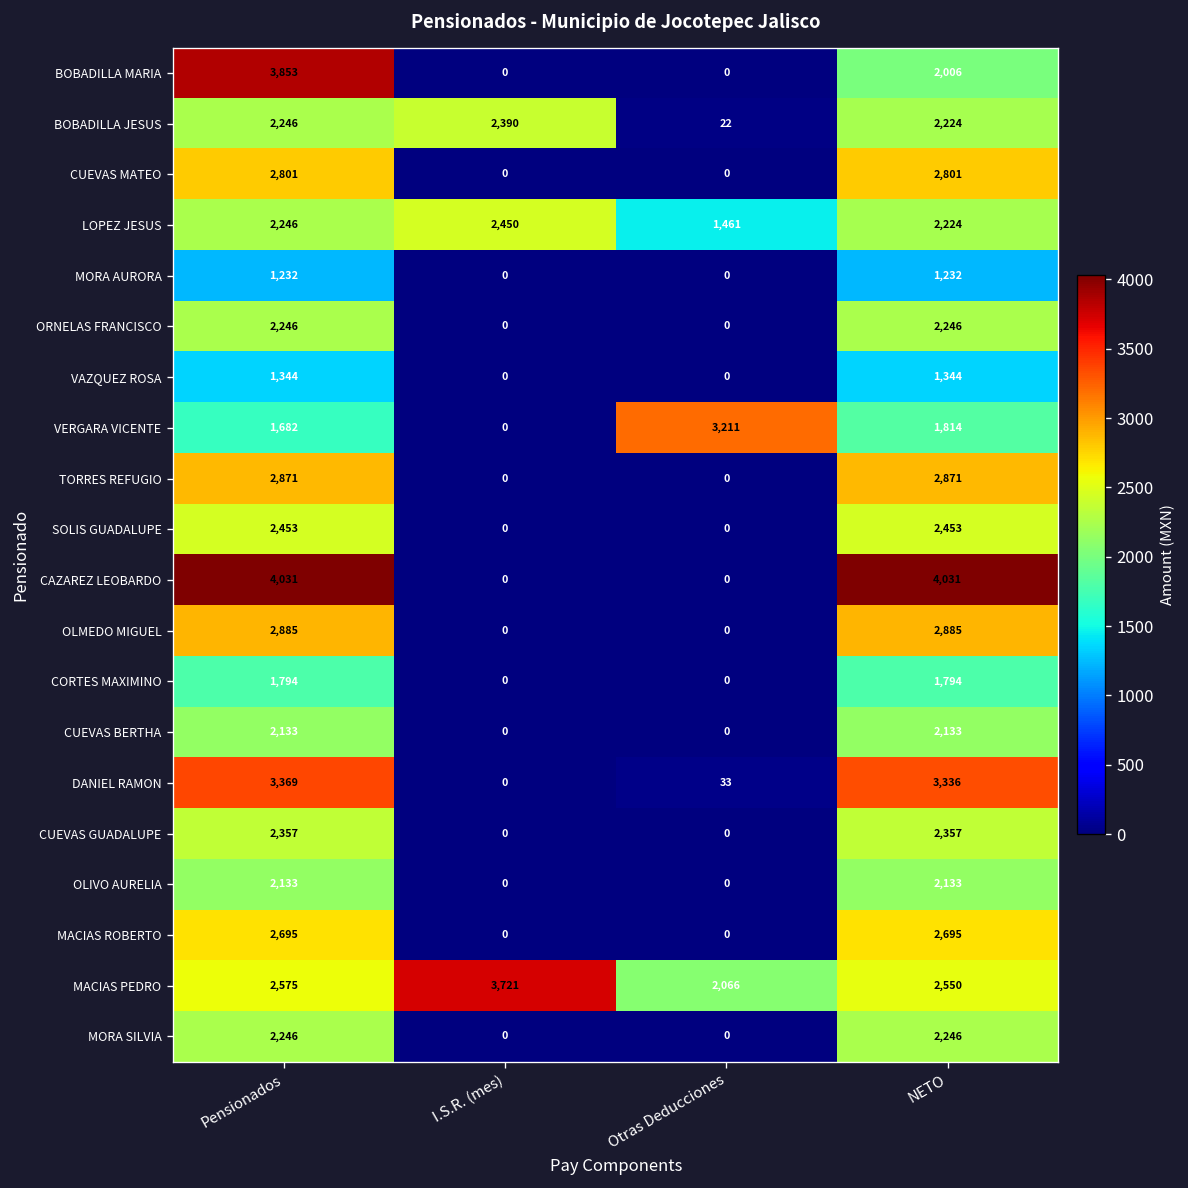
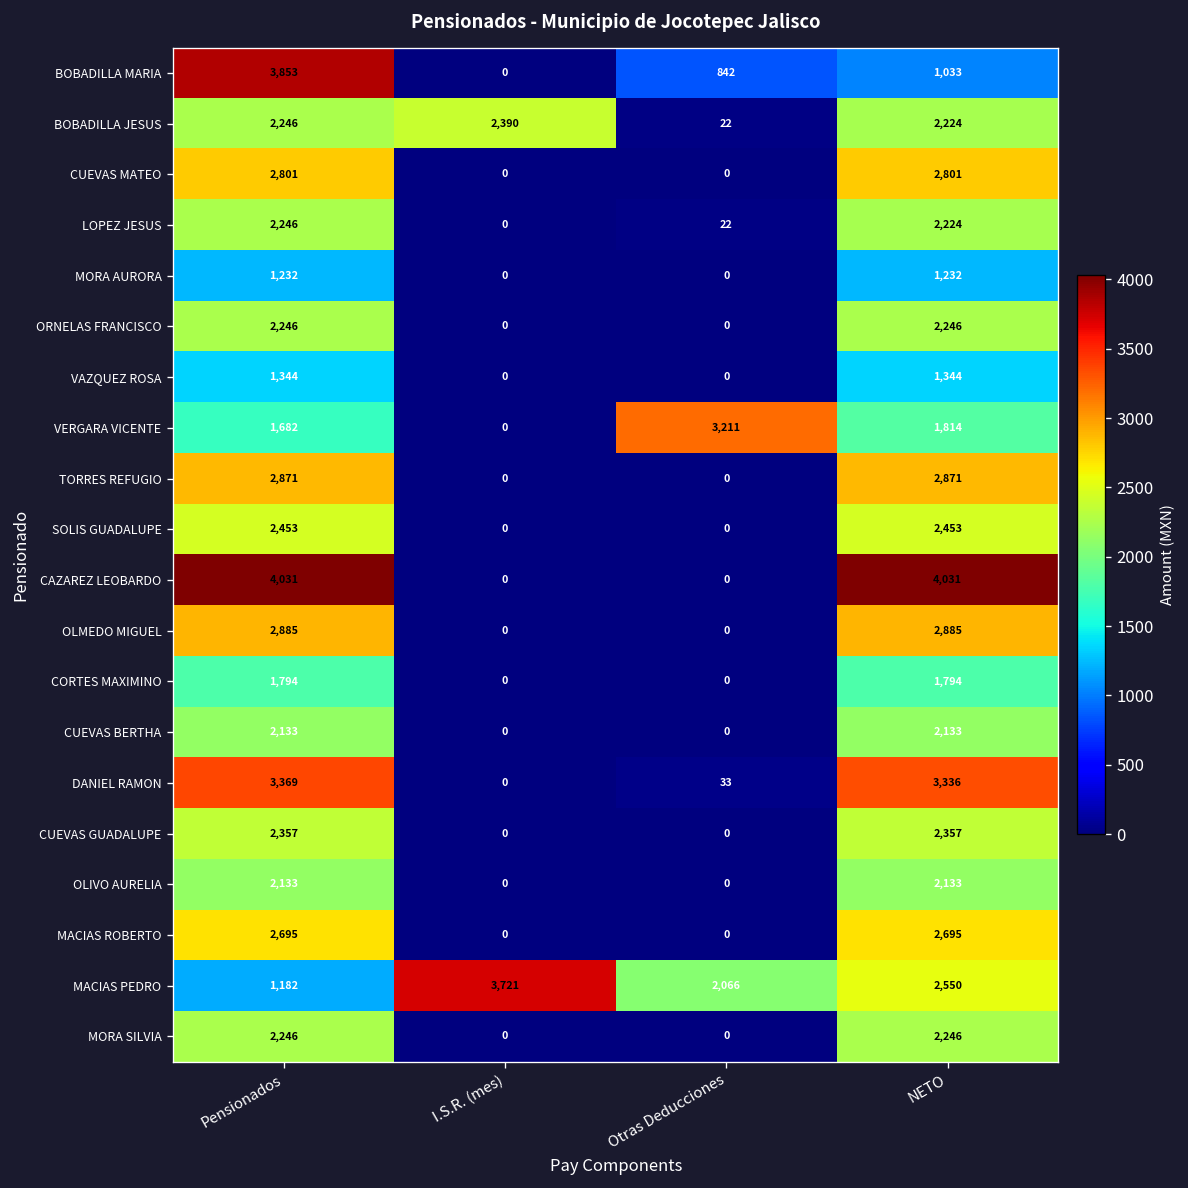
BOBADILLA MARIA, Otras Deducciones: 0 -> 842
BOBADILLA MARIA, NETO: 2,006 -> 1,033
LOPEZ JESUS, I.S.R. (mes): 2,450 -> 0
LOPEZ JESUS, Otras Deducciones: 1,461 -> 22
MACIAS PEDRO, Pensionados: 2,575 -> 1,182
